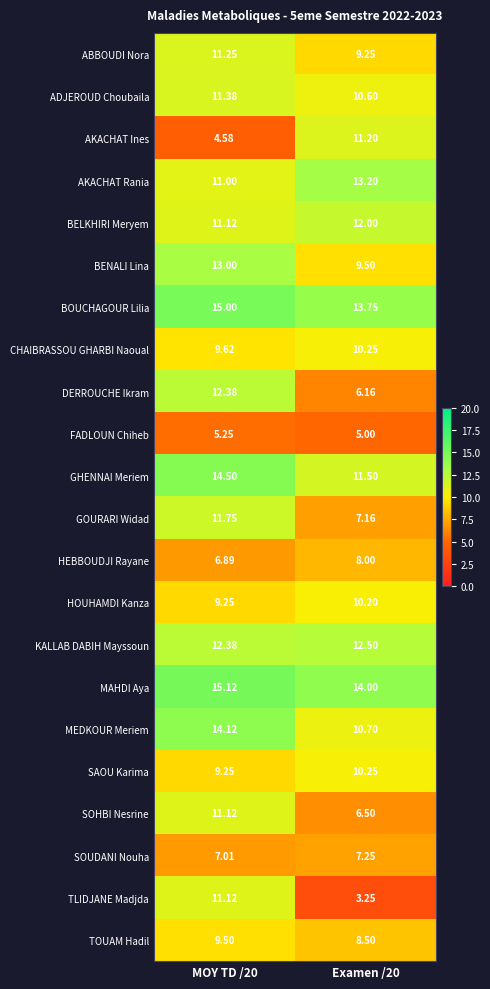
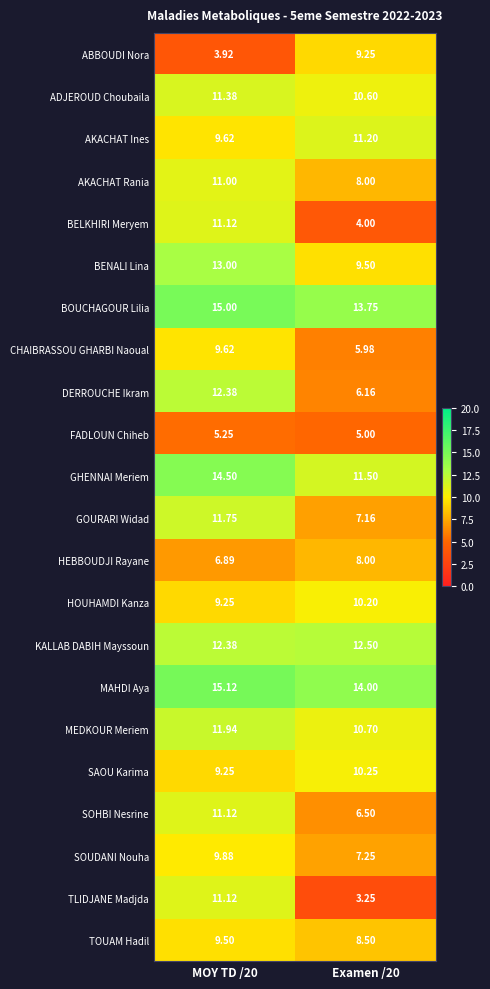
ABBOUDI Nora, MOY TD /20: 11.25 -> 3.92
AKACHAT Ines, MOY TD /20: 4.58 -> 9.62
AKACHAT Rania, Examen /20: 13.20 -> 8.00
BELKHIRI Meryem, Examen /20: 12.00 -> 4.00
CHAIBRASSOU GHARBI Naoual, Examen /20: 10.25 -> 5.98
MEDKOUR Meriem, MOY TD /20: 14.12 -> 11.94
SOUDANI Nouha, MOY TD /20: 7.01 -> 9.88
